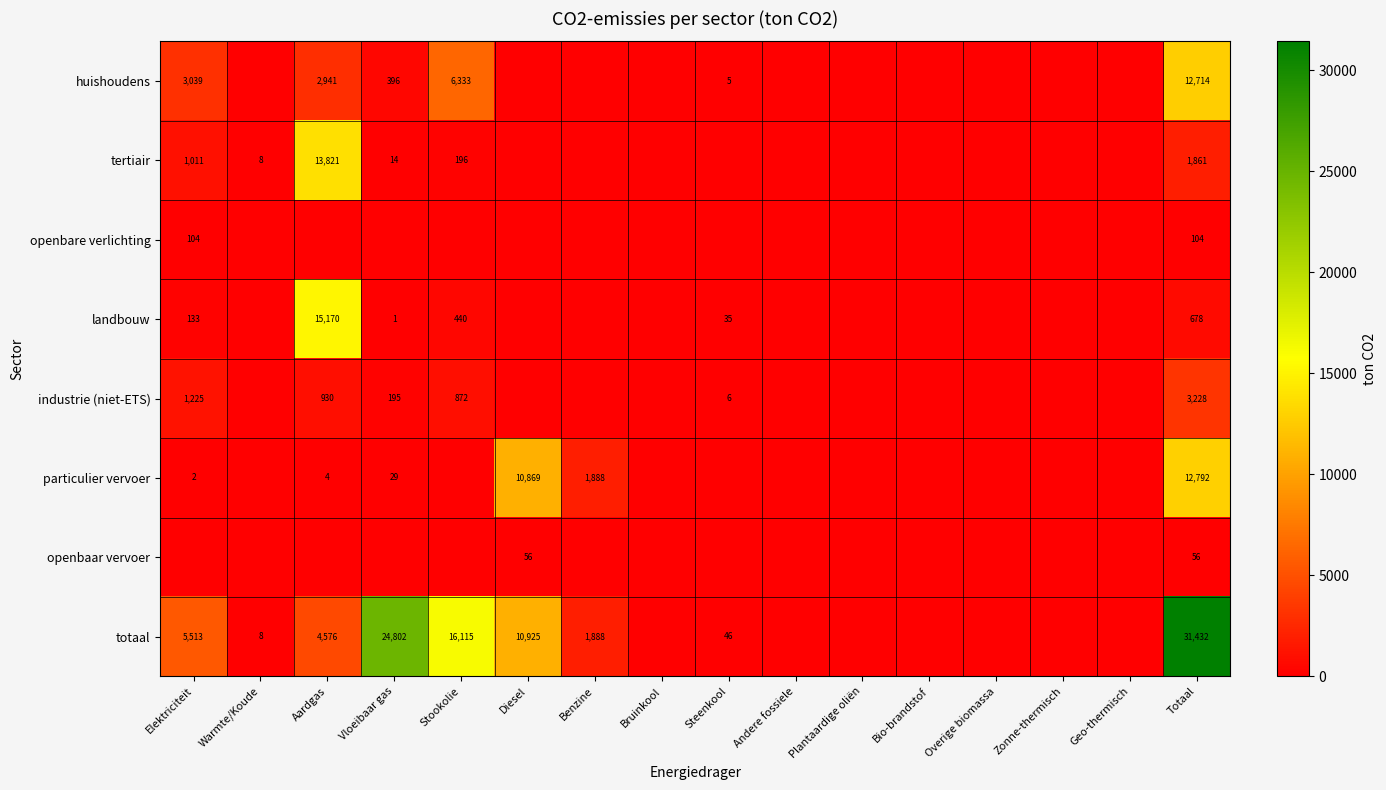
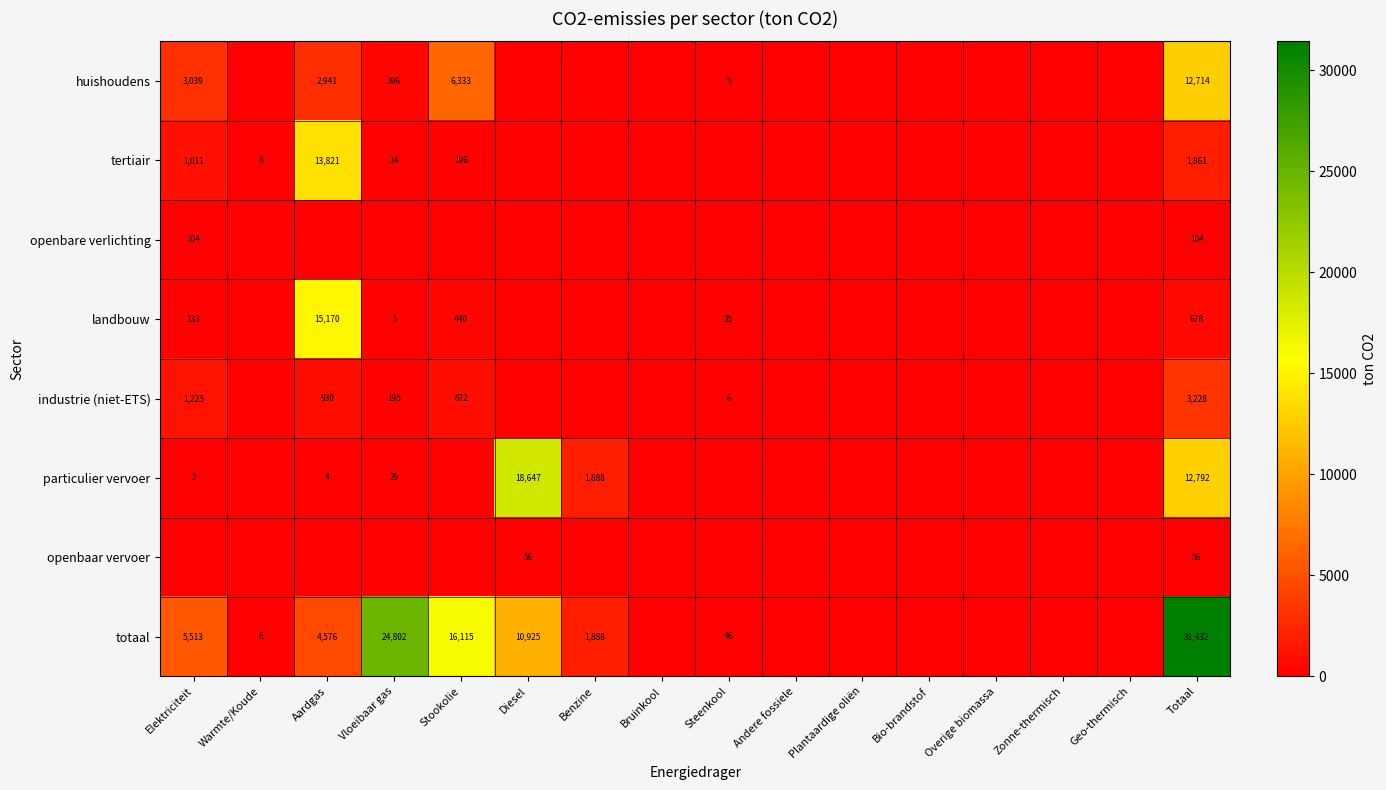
particulier vervoer, Diesel: 10,869 -> 18,647
